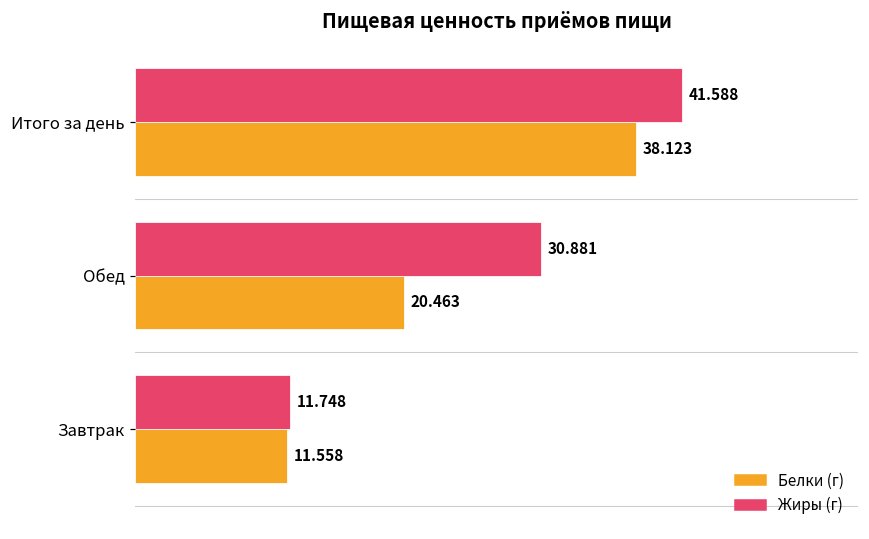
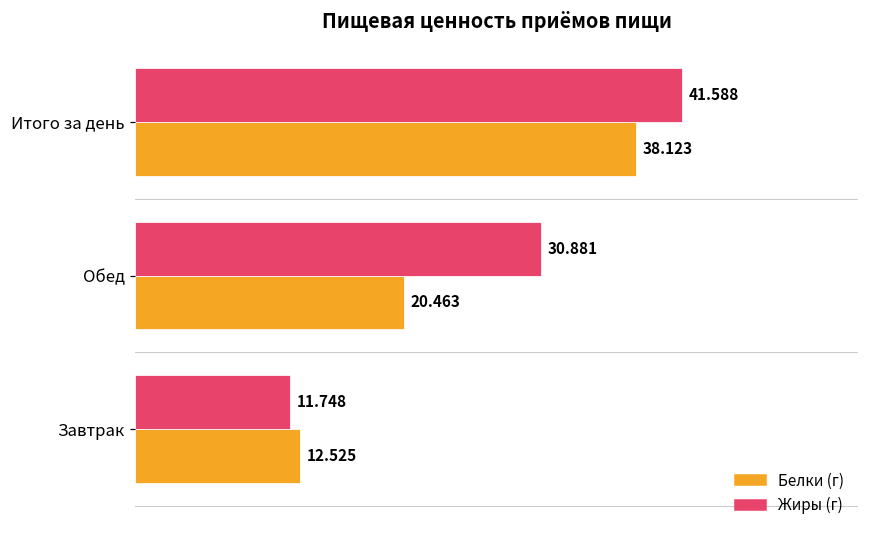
Белки (г), Завтрак: 11.558 -> 12.525
